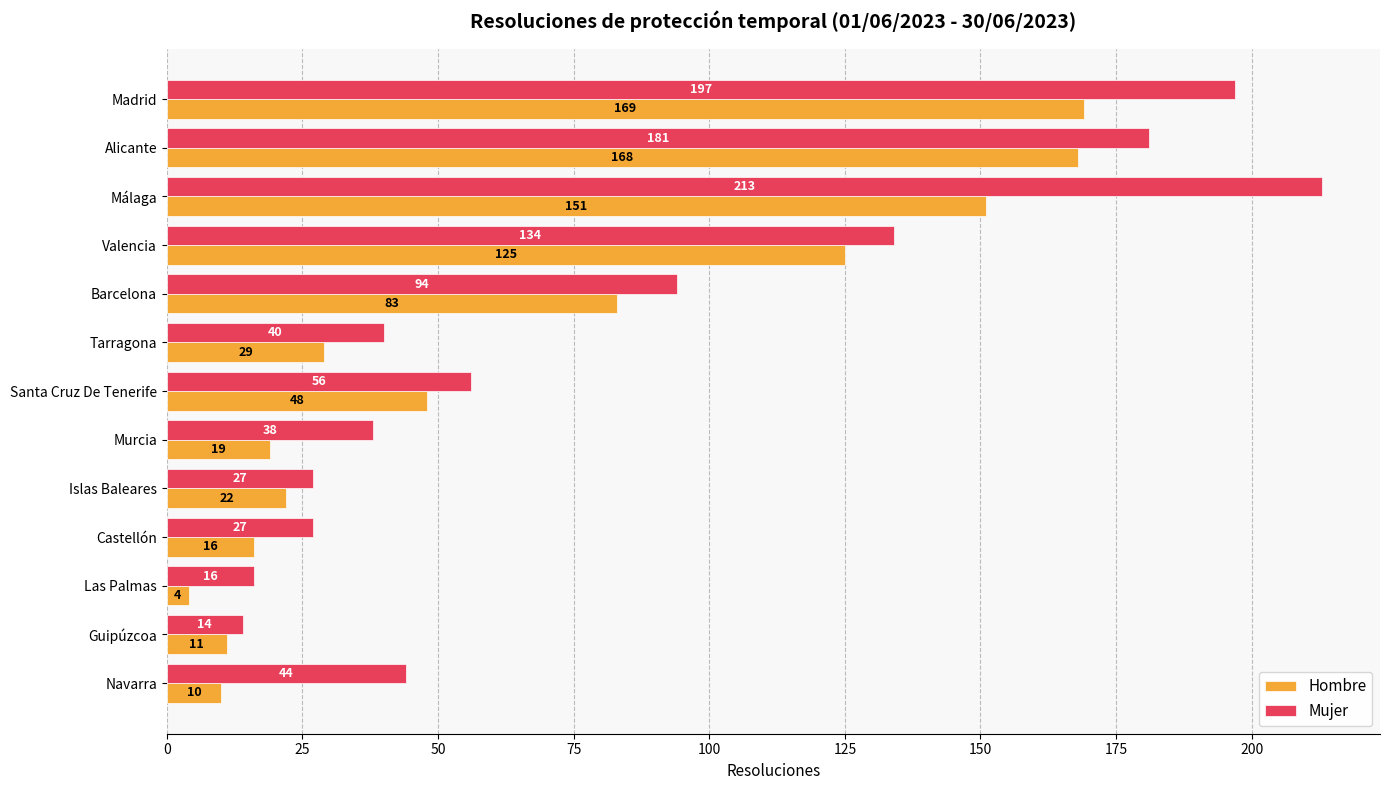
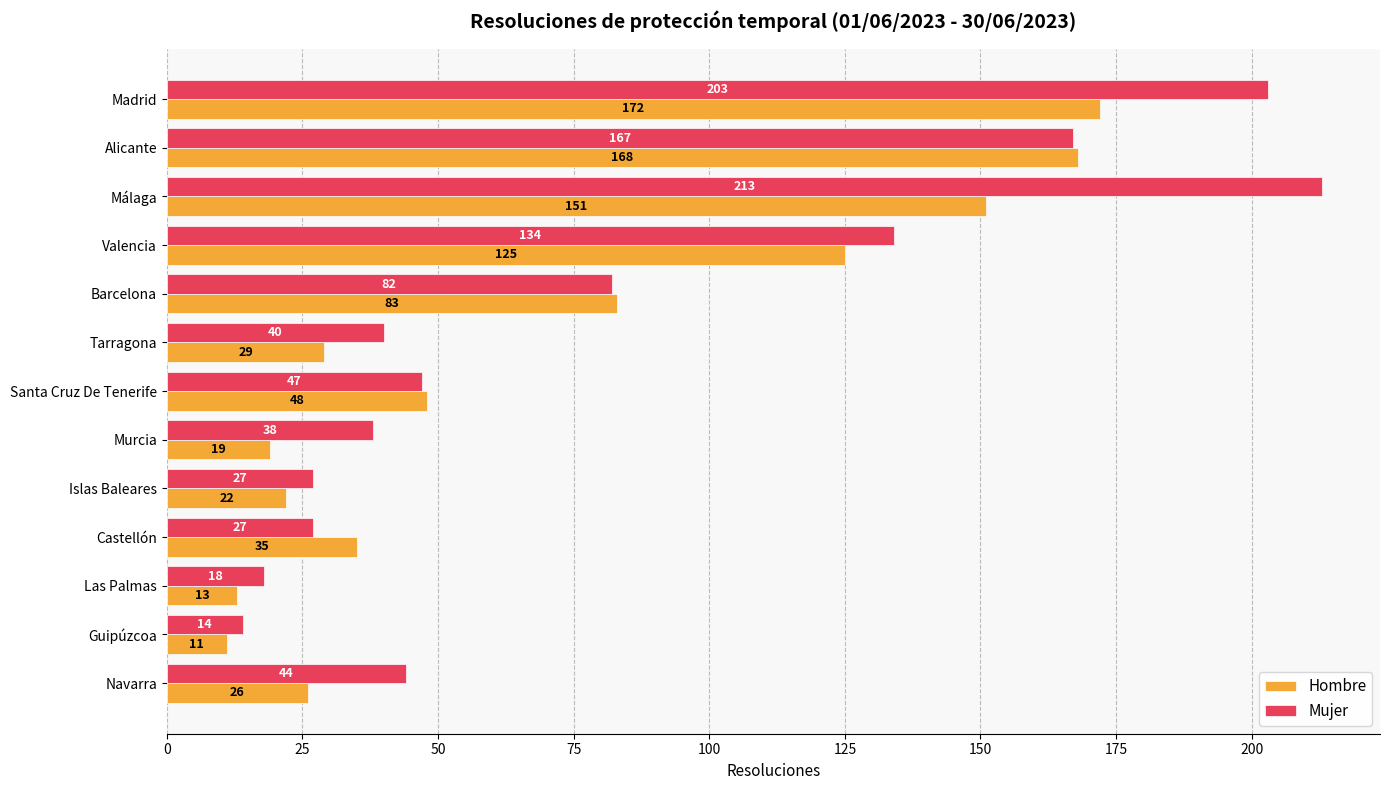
Mujer, Madrid: 197 -> 203
Hombre, Madrid: 169 -> 172
Mujer, Alicante: 181 -> 167
Mujer, Barcelona: 94 -> 82
Mujer, Santa Cruz De Tenerife: 56 -> 47
Hombre, Castellón: 16 -> 35
Mujer, Las Palmas: 16 -> 18
Hombre, Las Palmas: 4 -> 13
Hombre, Navarra: 10 -> 26
